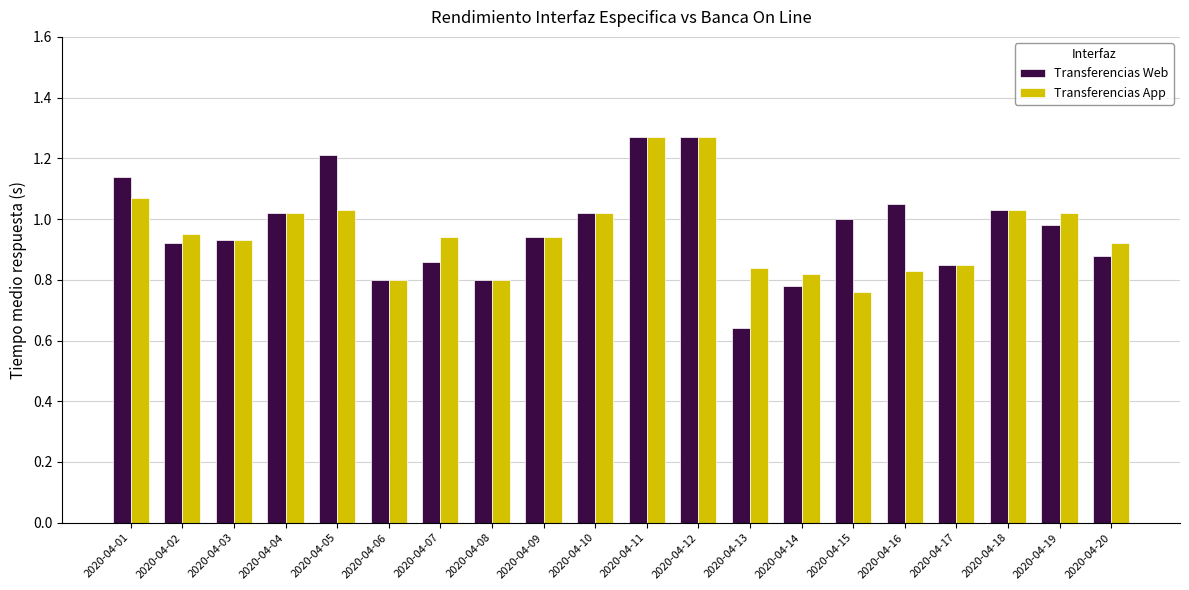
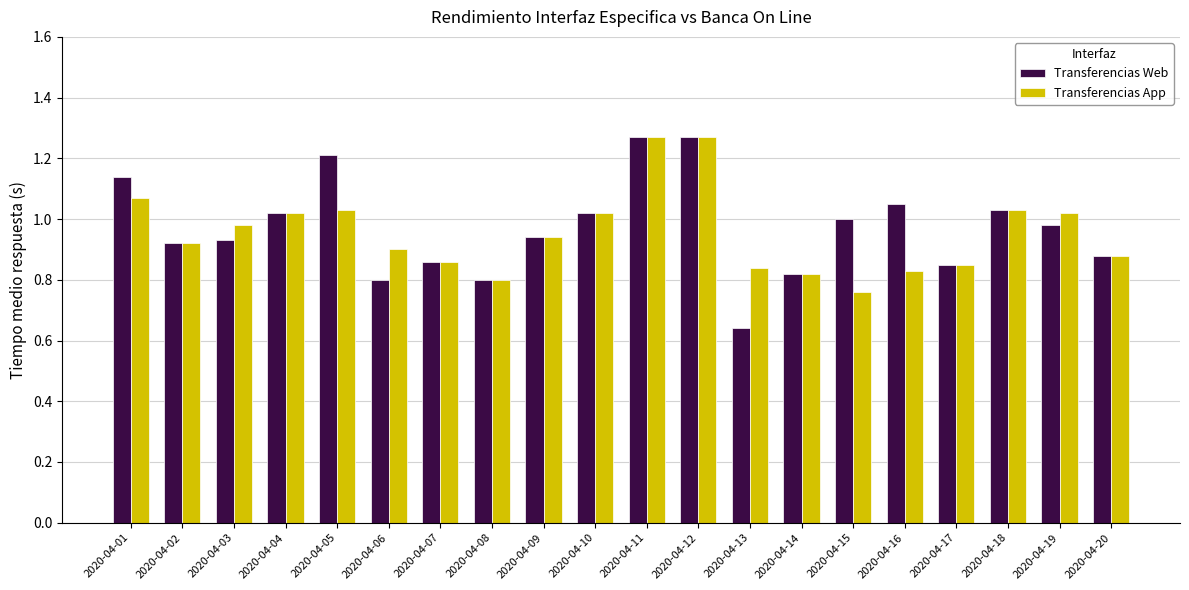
Transferencias App, 2020-04-02: 0.95 -> 0.92
Transferencias App, 2020-04-03: 0.93 -> 0.98
Transferencias App, 2020-04-06: 0.8 -> 0.9
Transferencias App, 2020-04-07: 0.94 -> 0.86
Transferencias Web, 2020-04-14: 0.78 -> 0.82
Transferencias App, 2020-04-20: 0.92 -> 0.88
